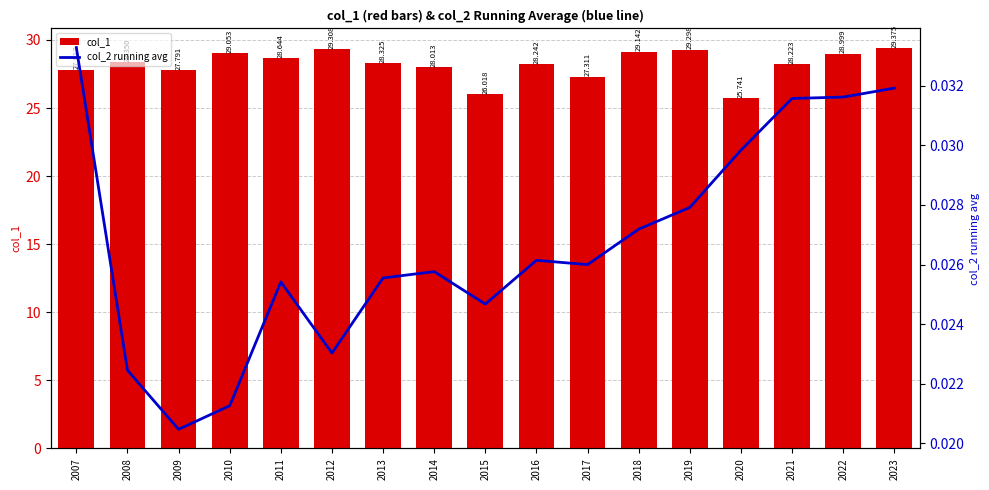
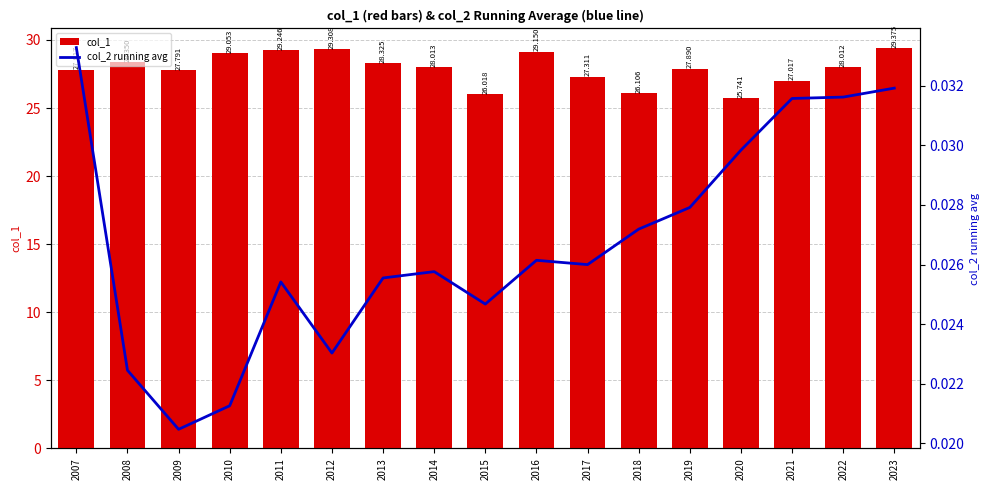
col_1, 2011: 28.644 -> 29.246
col_1, 2016: 28.242 -> 29.150
col_1, 2018: 29.142 -> 26.106
col_1, 2019: 29.298 -> 27.890
col_1, 2021: 28.223 -> 27.017
col_1, 2022: 28.999 -> 28.012
